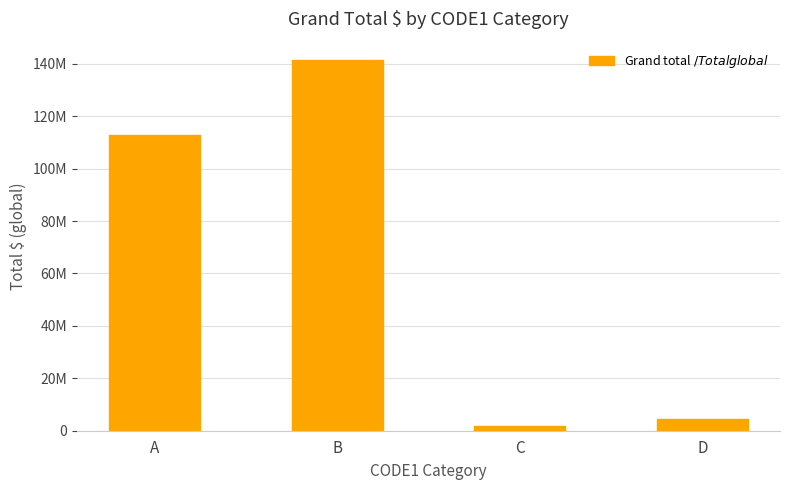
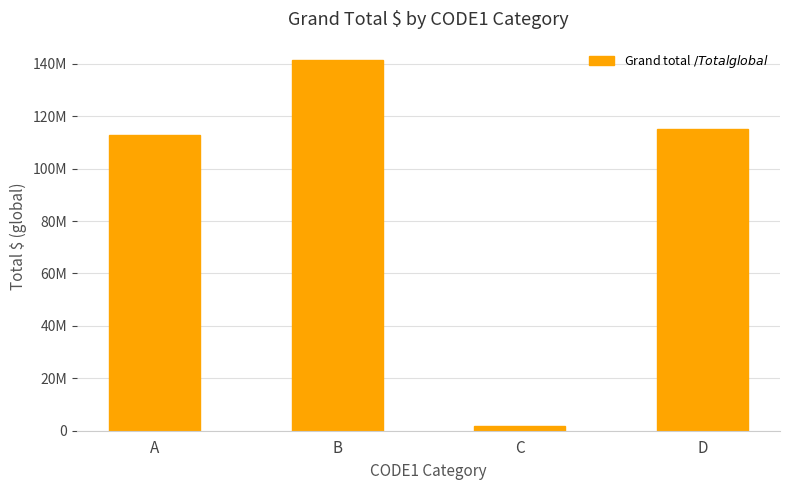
D: 5000000 -> 115000000
